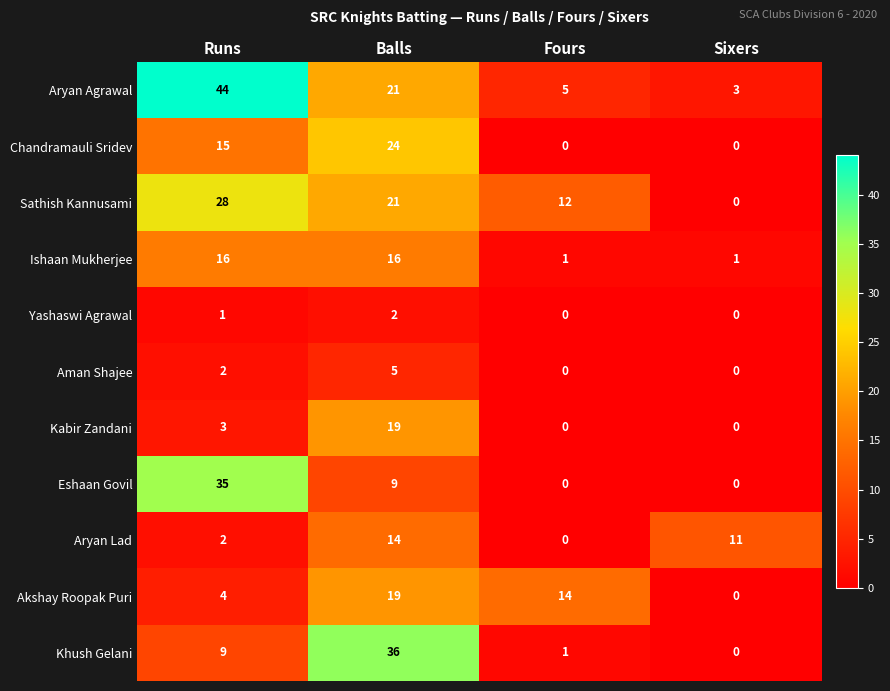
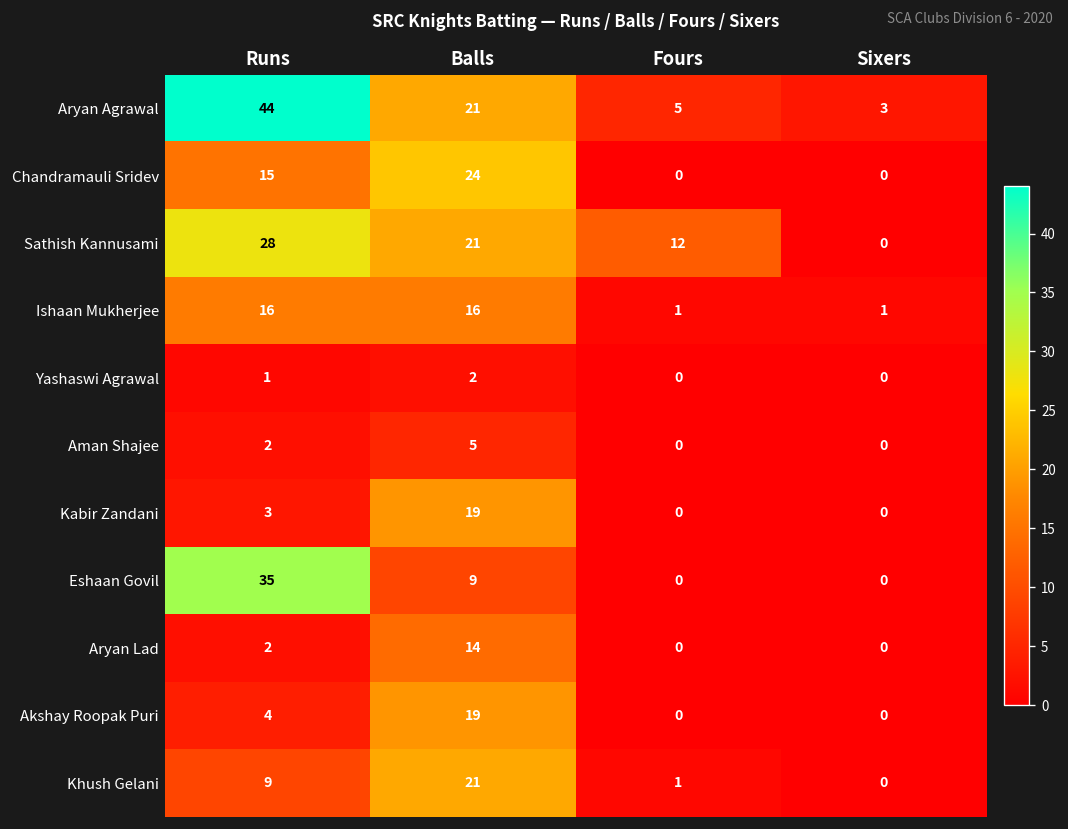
Aryan Lad, Sixers: 11 -> 0
Akshay Roopak Puri, Fours: 14 -> 0
Khush Gelani, Balls: 36 -> 21
